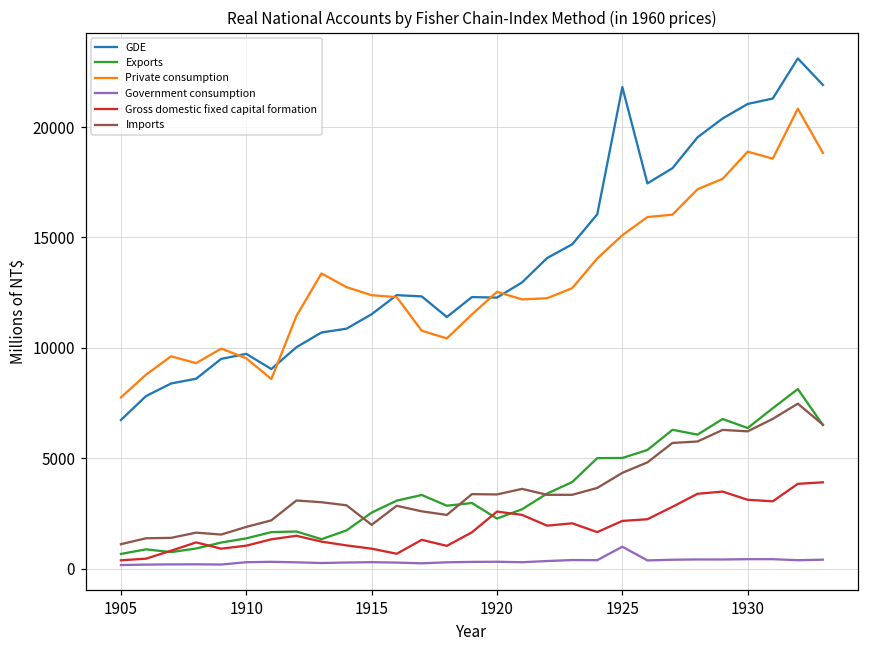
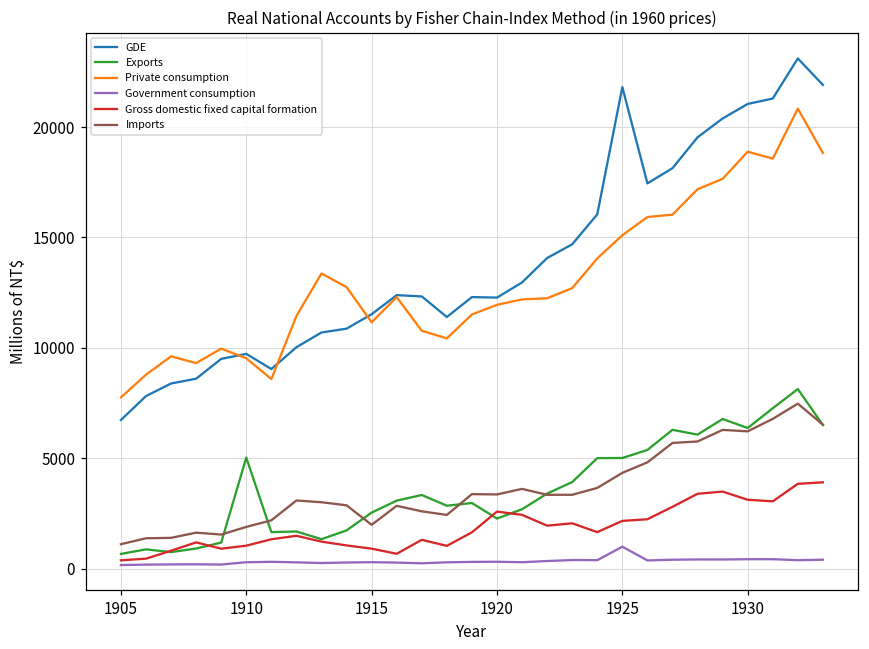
Exports, 1910: 1400 -> 5000
Private consumption, 1915: 12400 -> 11200
Private consumption, 1920: 12500 -> 11900
